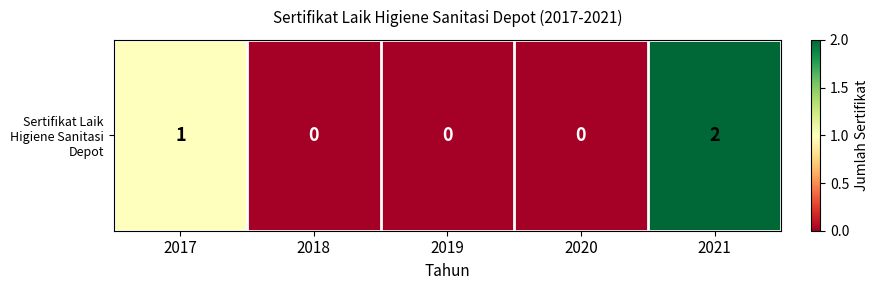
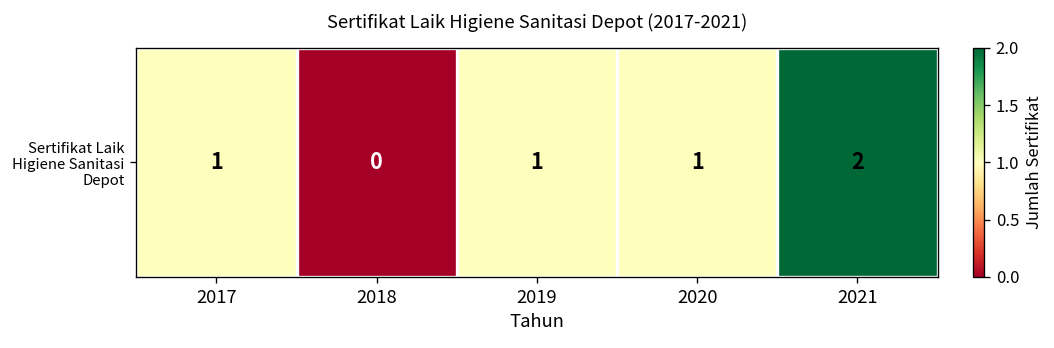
Sertifikat Laik Higiene Sanitasi Depot, 2019: 0 -> 1
Sertifikat Laik Higiene Sanitasi Depot, 2020: 0 -> 1
